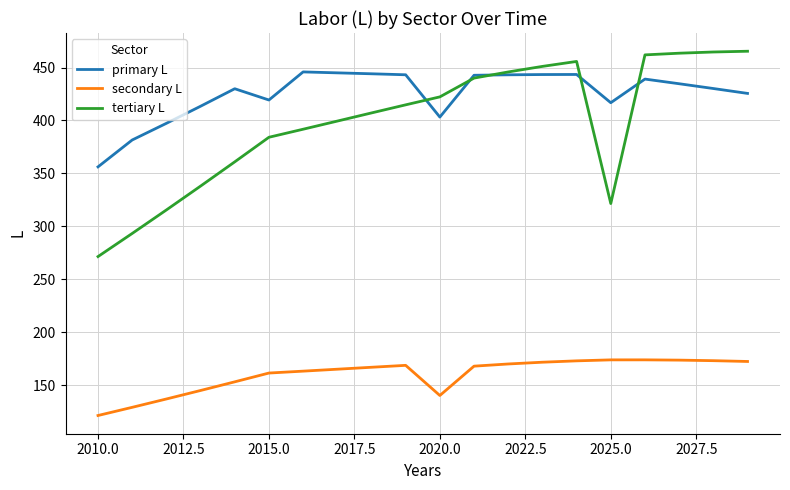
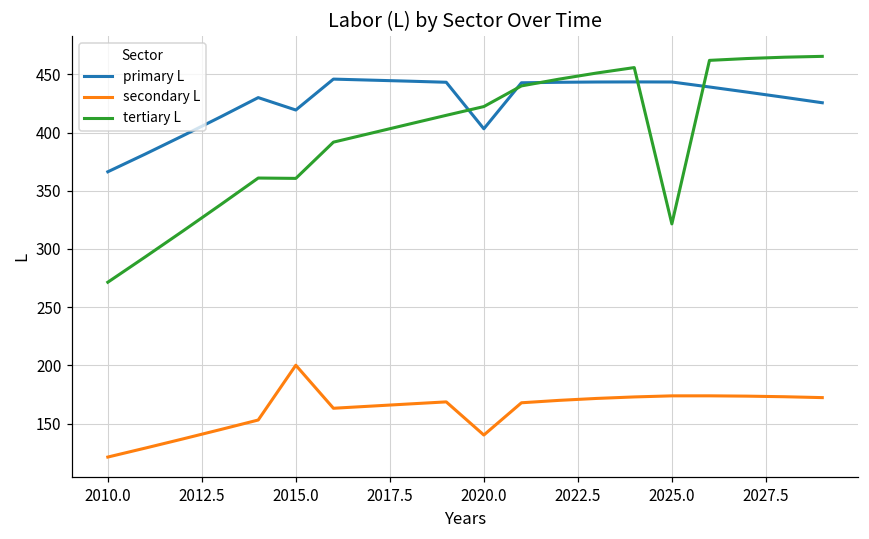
primary L, 2010.0: 356 -> 366
secondary L, 2015.0: 161 -> 200
tertiary L, 2015.0: 384 -> 361
primary L, 2025.0: 417 -> 443
